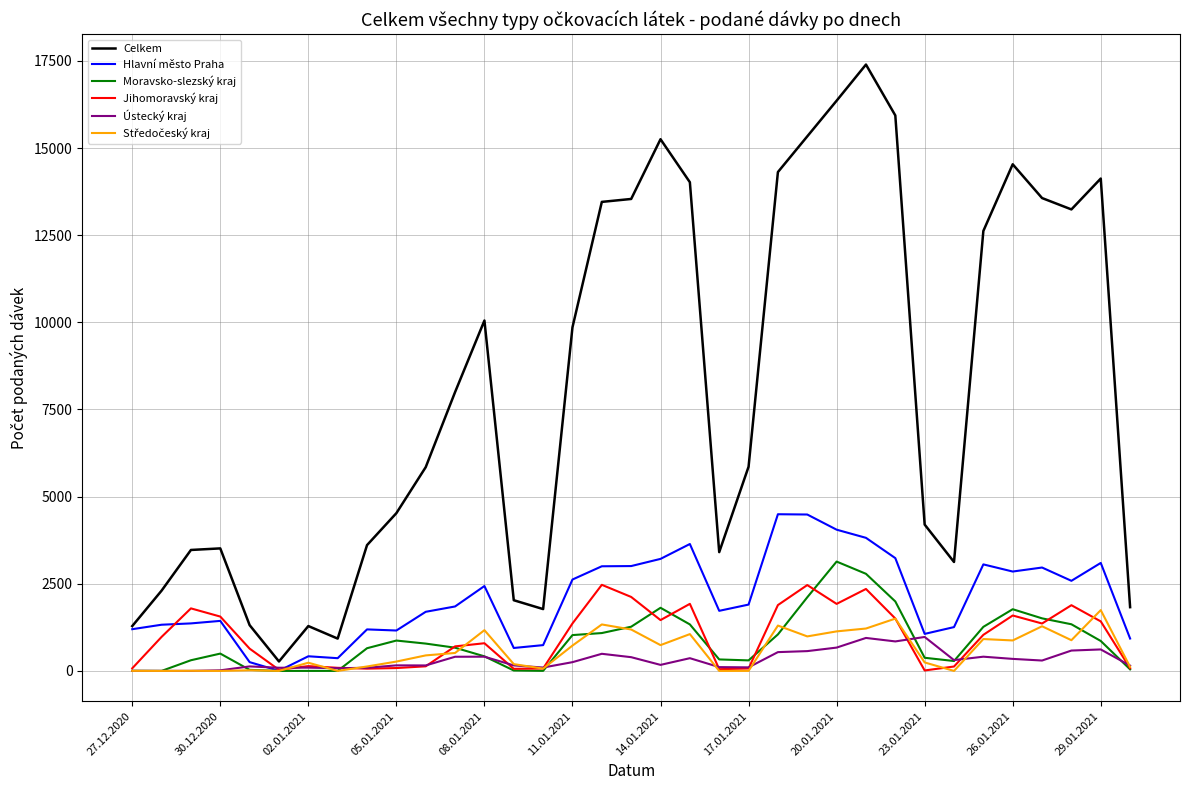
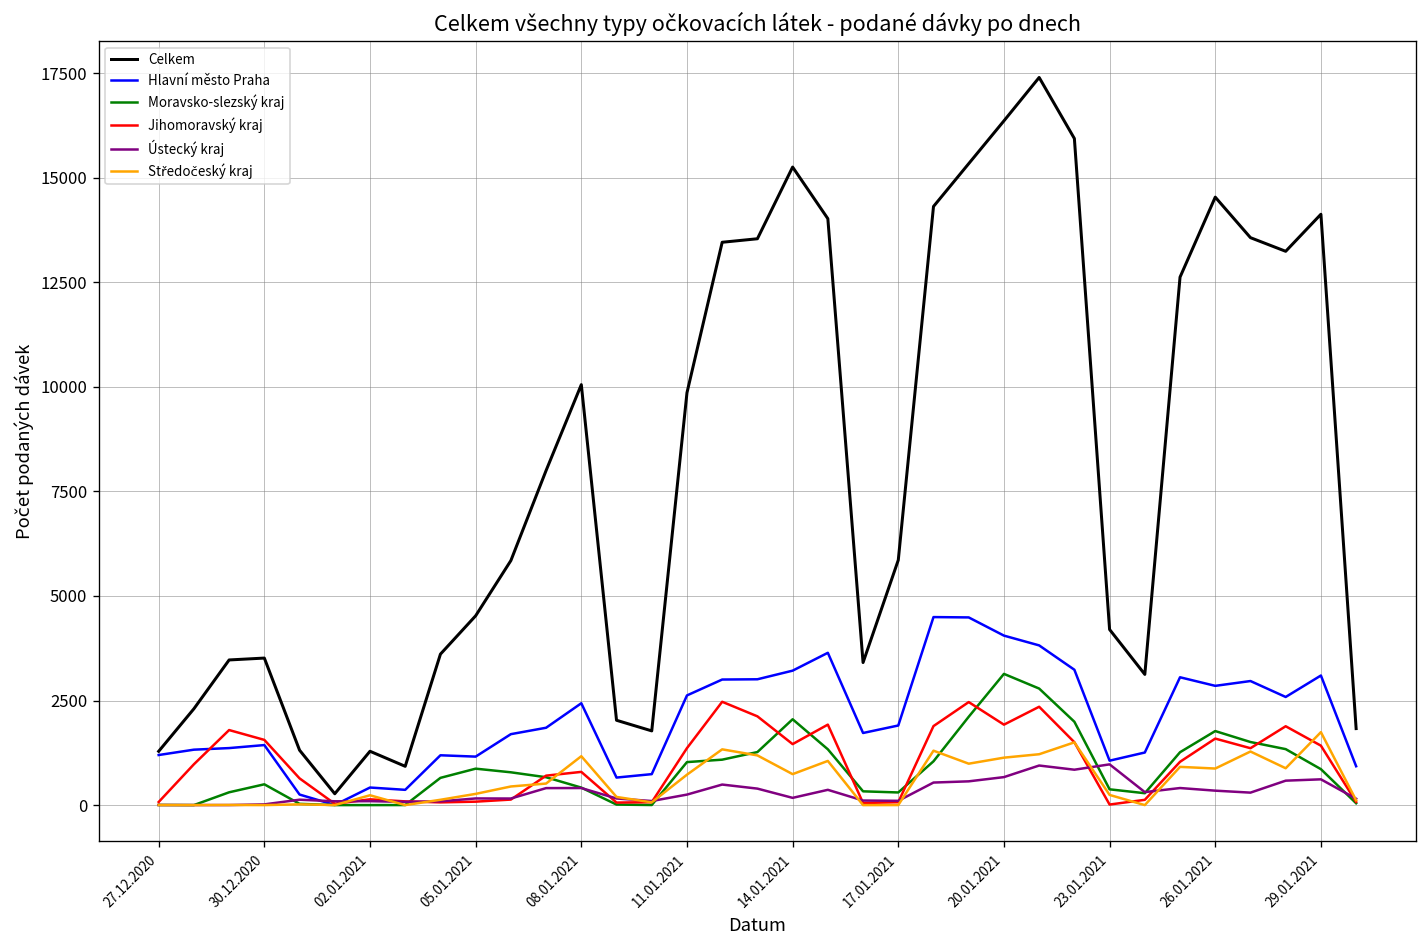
Moravsko-slezský kraj, 14.01.2021: 1800 -> 2100
